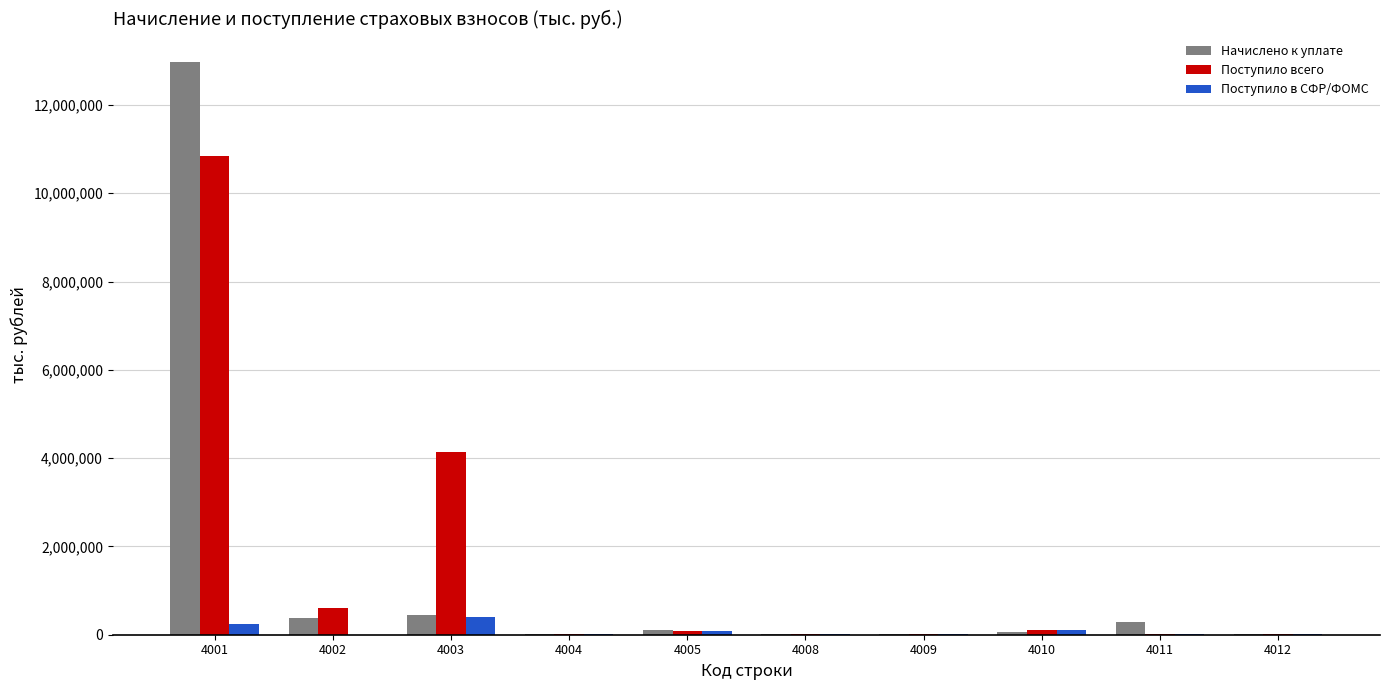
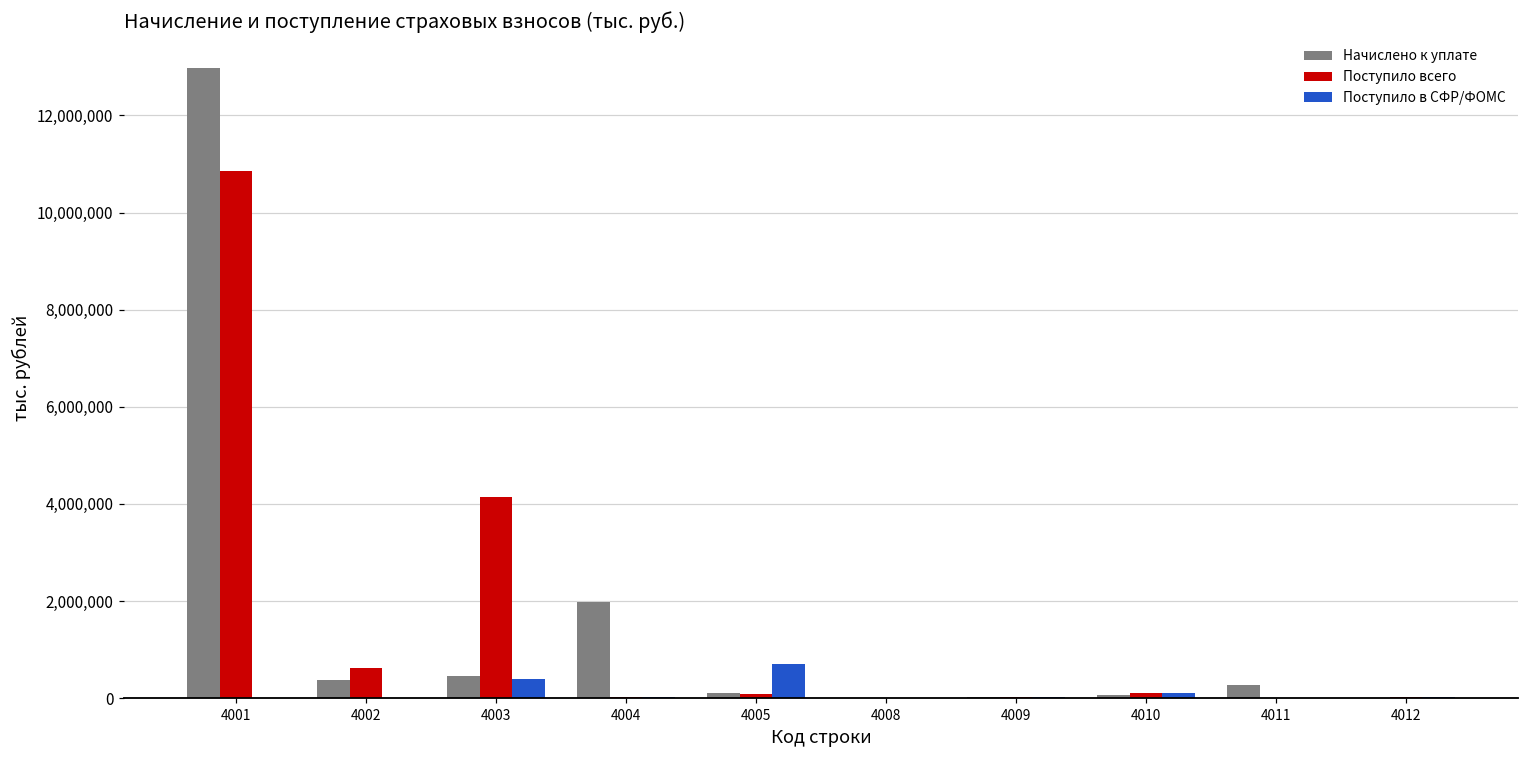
Поступило в СФР/ФОМС, 4001: 200,000 -> 0
Начислено к уплате, 4004: 0 -> 2,000,000
Поступило в СФР/ФОМС, 4005: 100,000 -> 700,000
